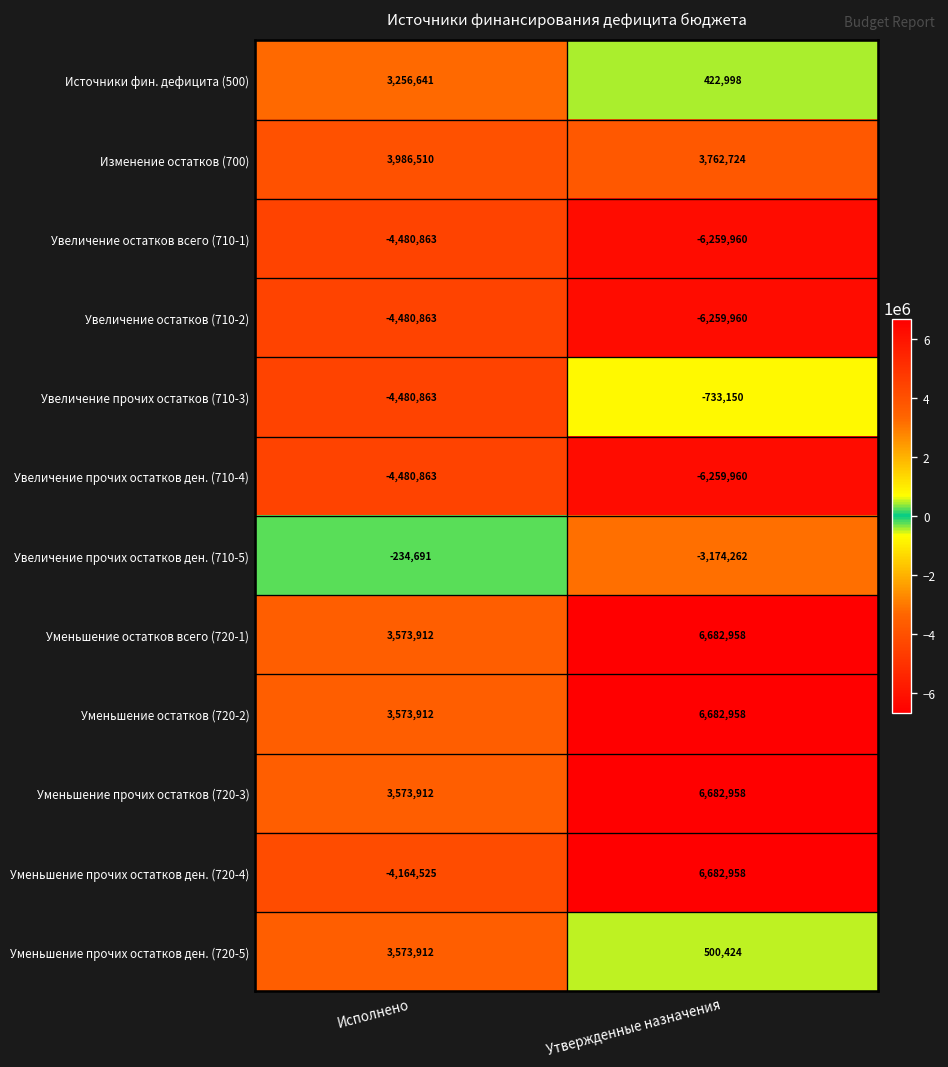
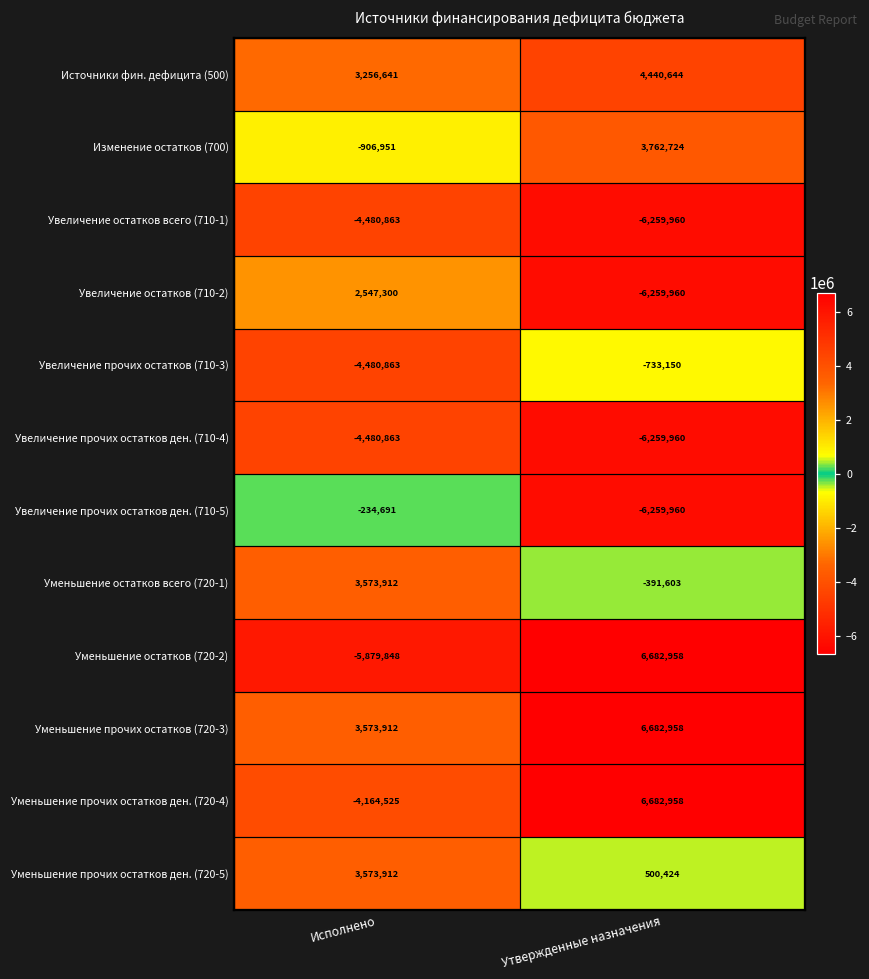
Источники фин. дефицита (500), Утвержденные назначения: 422,998 -> 4,440,644
Изменение остатков (700), Исполнено: 3,986,510 -> -906,951
Увеличение остатков (710-2), Исполнено: -4,480,863 -> 2,547,300
Увеличение прочих остатков ден. (710-5), Утвержденные назначения: -3,174,262 -> -6,259,960
Уменьшение остатков всего (720-1), Утвержденные назначения: 6,682,958 -> -391,603
Уменьшение остатков (720-2), Исполнено: 3,573,912 -> -5,879,848
